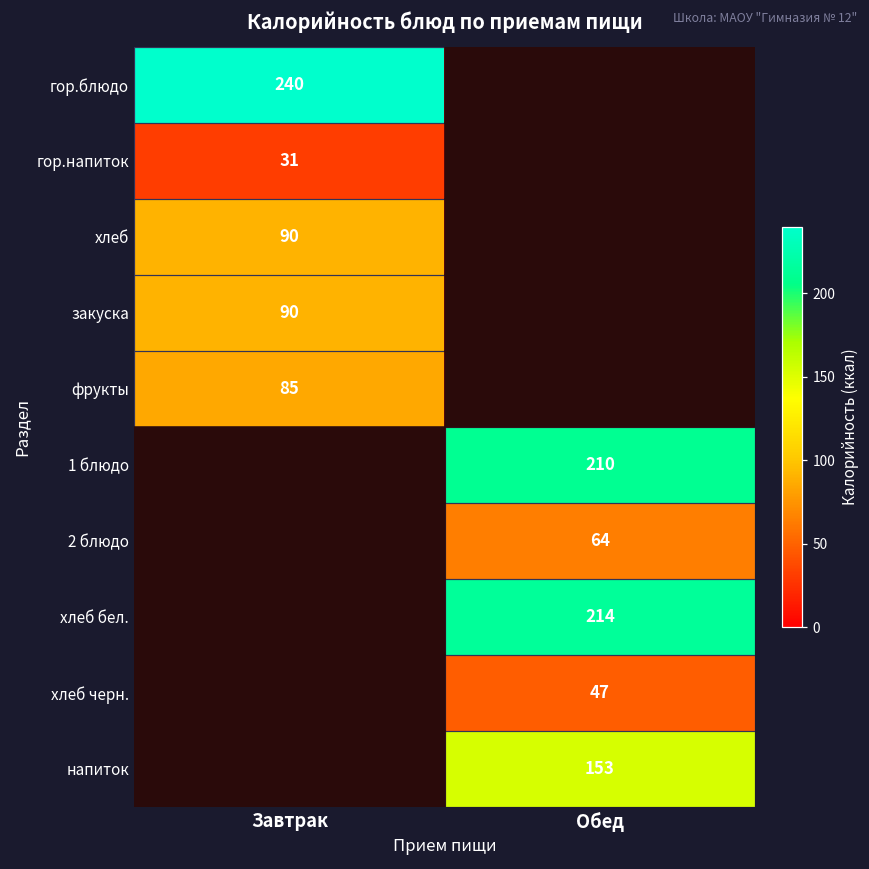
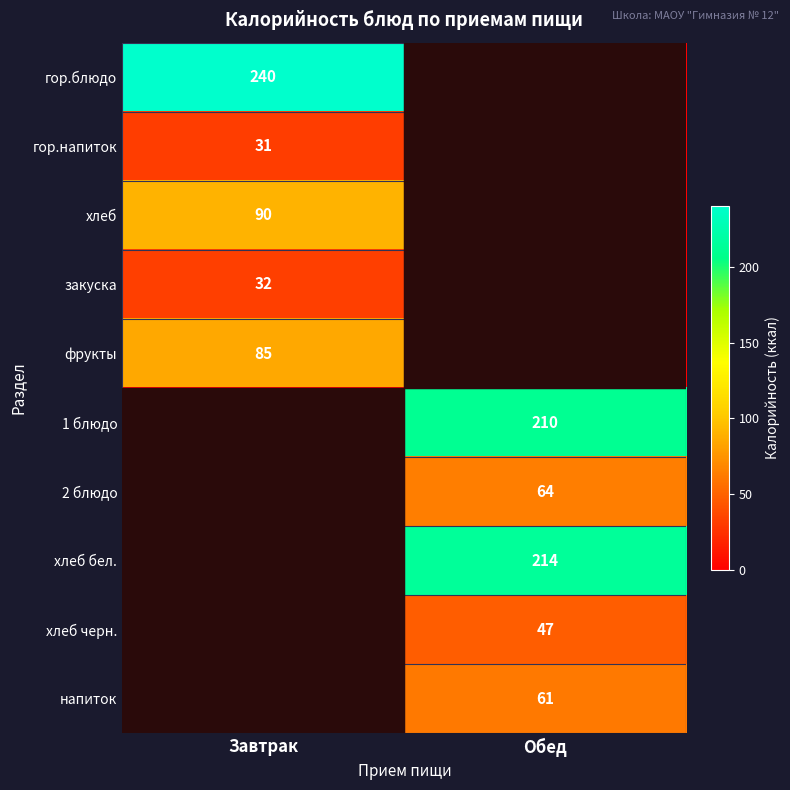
закуска, Завтрак: 90 -> 32
напиток, Обед: 153 -> 61
